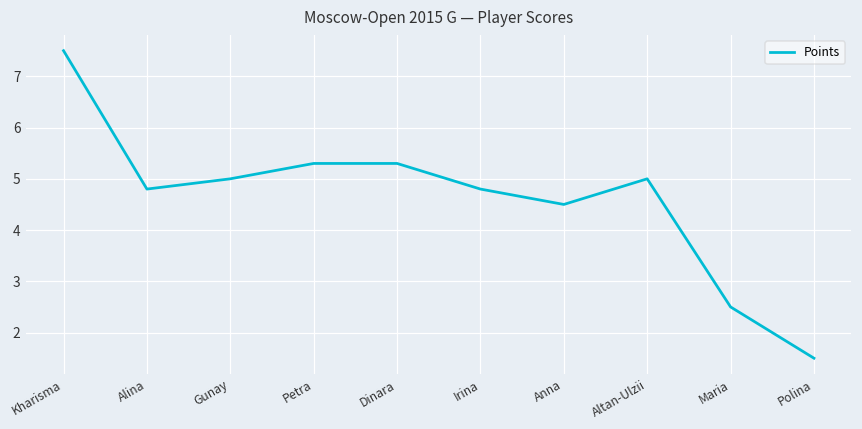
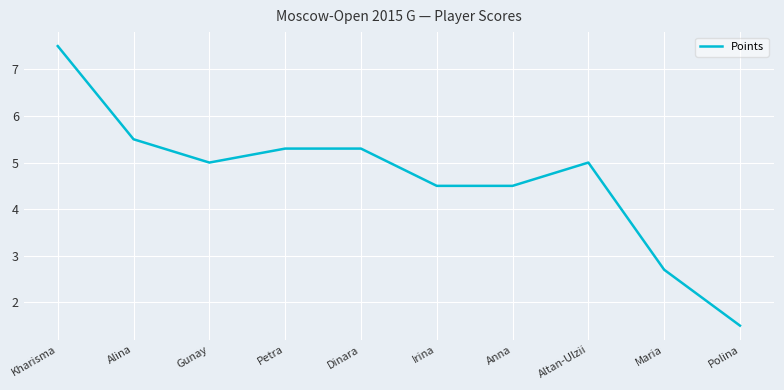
Alina: 4.8 -> 5.5
Irina: 4.8 -> 4.5
Maria: 2.5 -> 2.7
